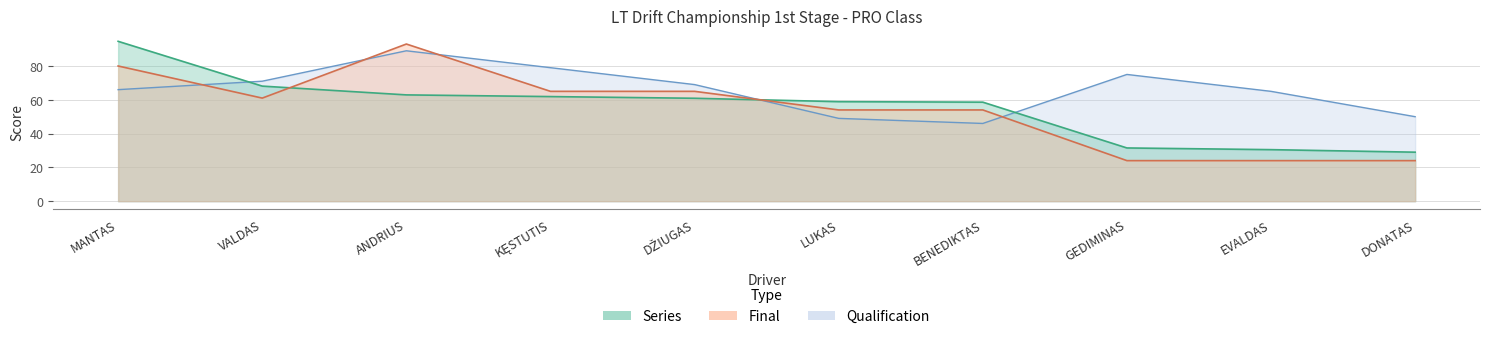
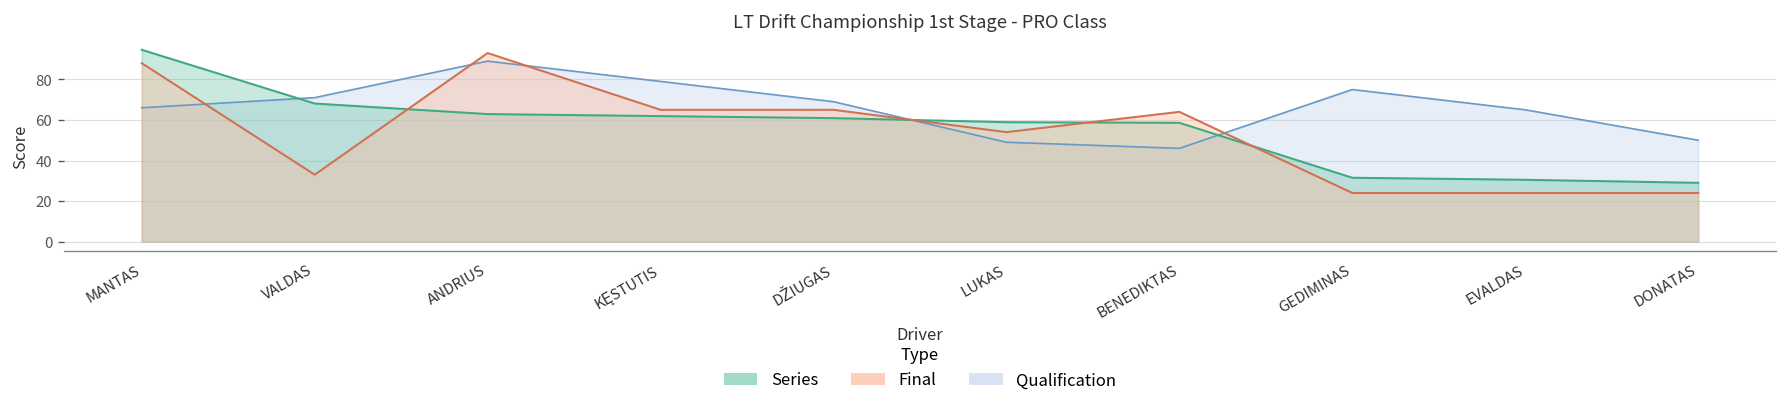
Final, MANTAS: 80 -> 88
Final, VALDAS: 61 -> 33
Final, BENEDIKTAS: 54 -> 64
